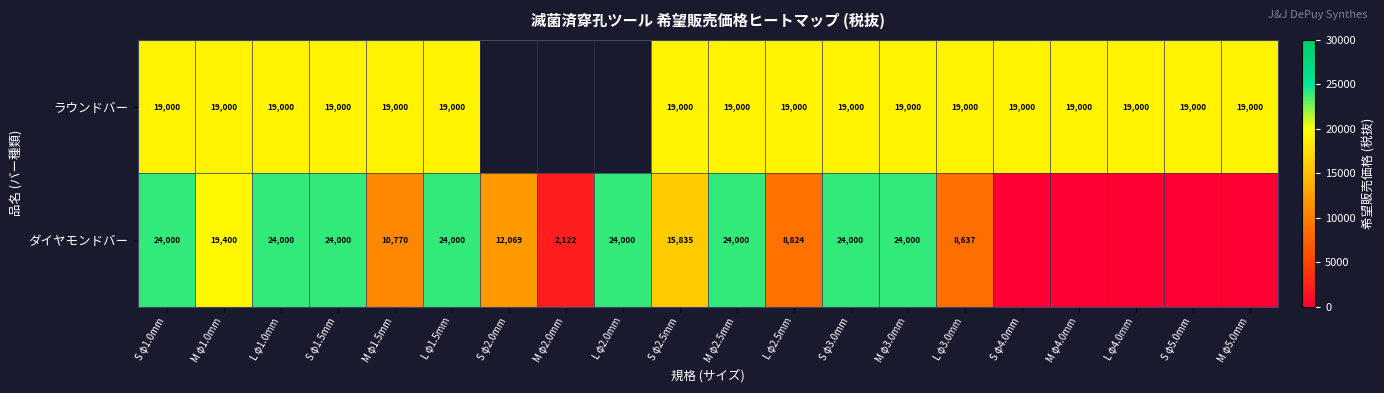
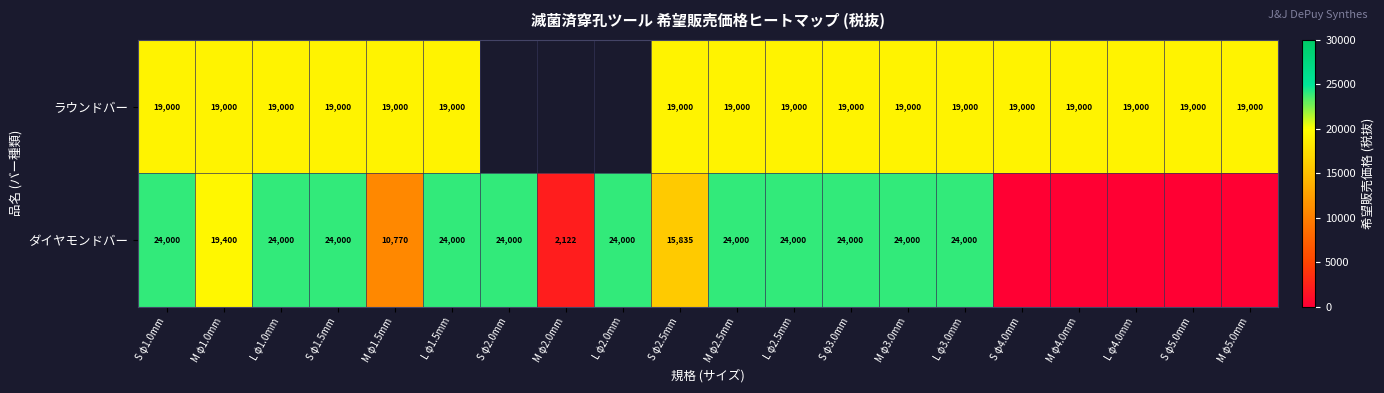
ダイヤモンドバー, S φ2.0mm: 12,069 -> 24,000
ダイヤモンドバー, L φ2.5mm: 8,824 -> 24,000
ダイヤモンドバー, L φ3.0mm: 8,637 -> 24,000
